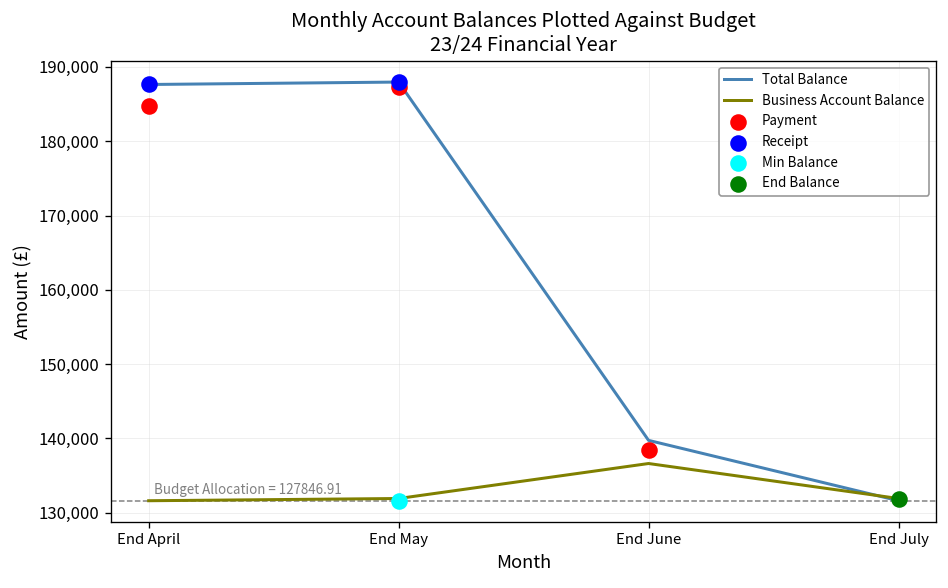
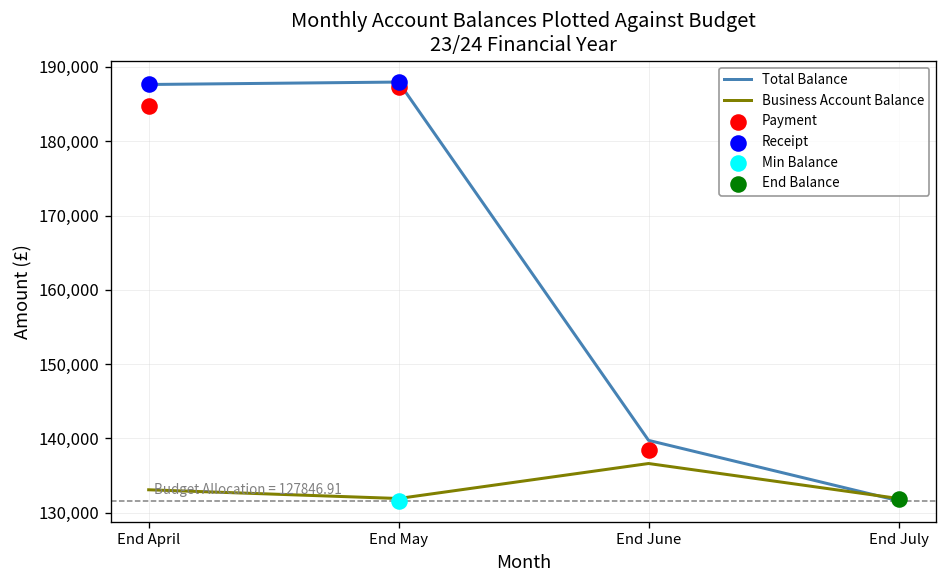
Business Account Balance, End April: 132,000 -> 133,000
